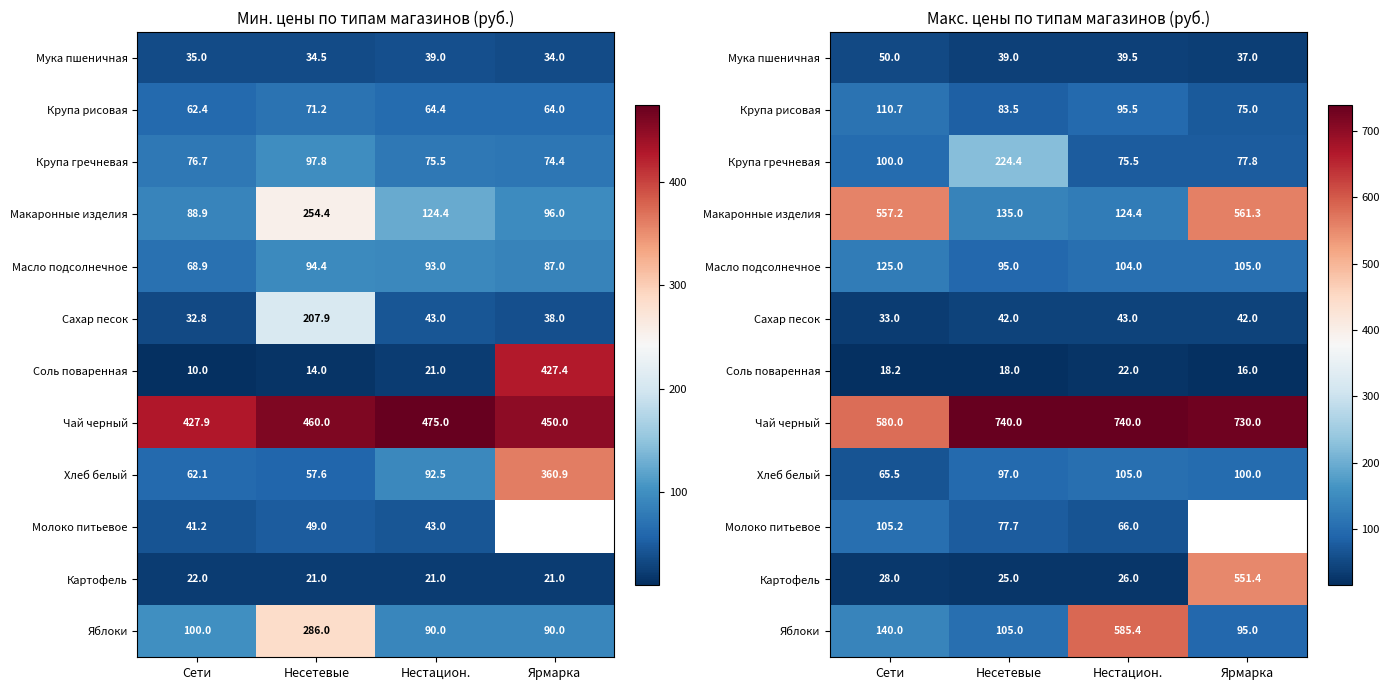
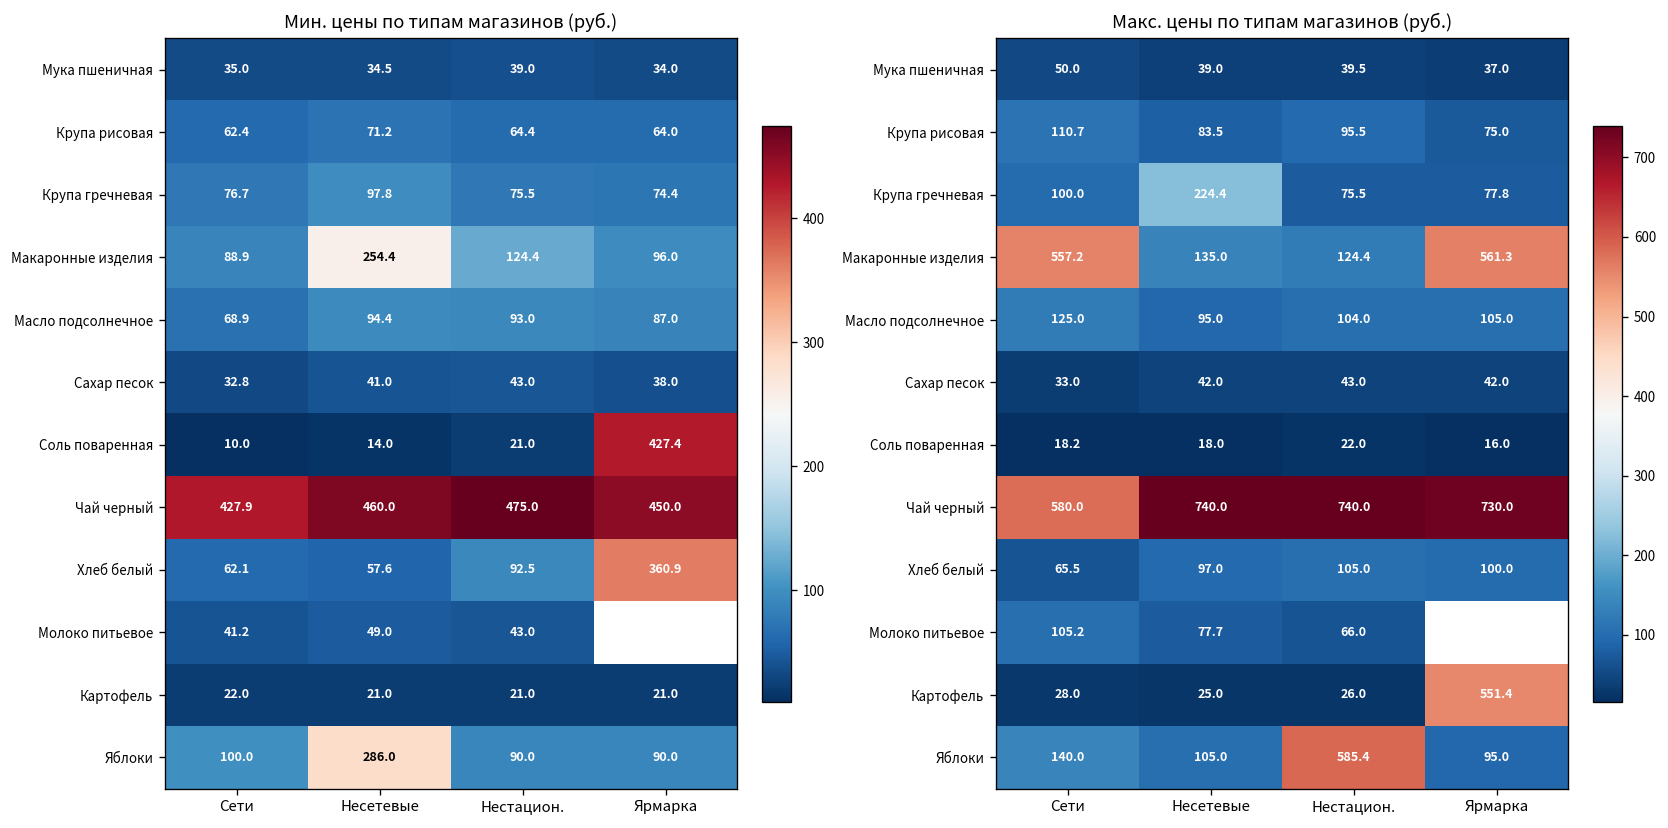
Мин. цены по типам магазинов (руб.), Сахар песок, Несетевые: 207.9 -> 41.0
